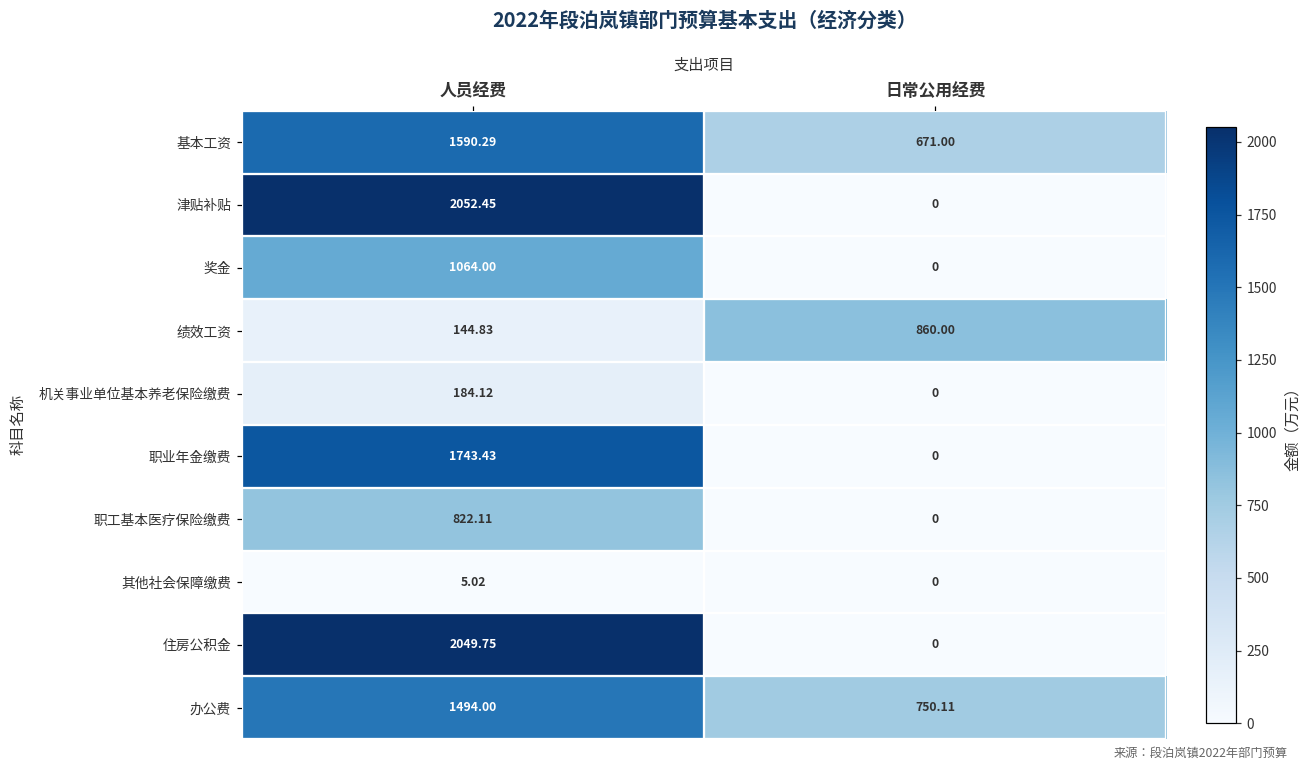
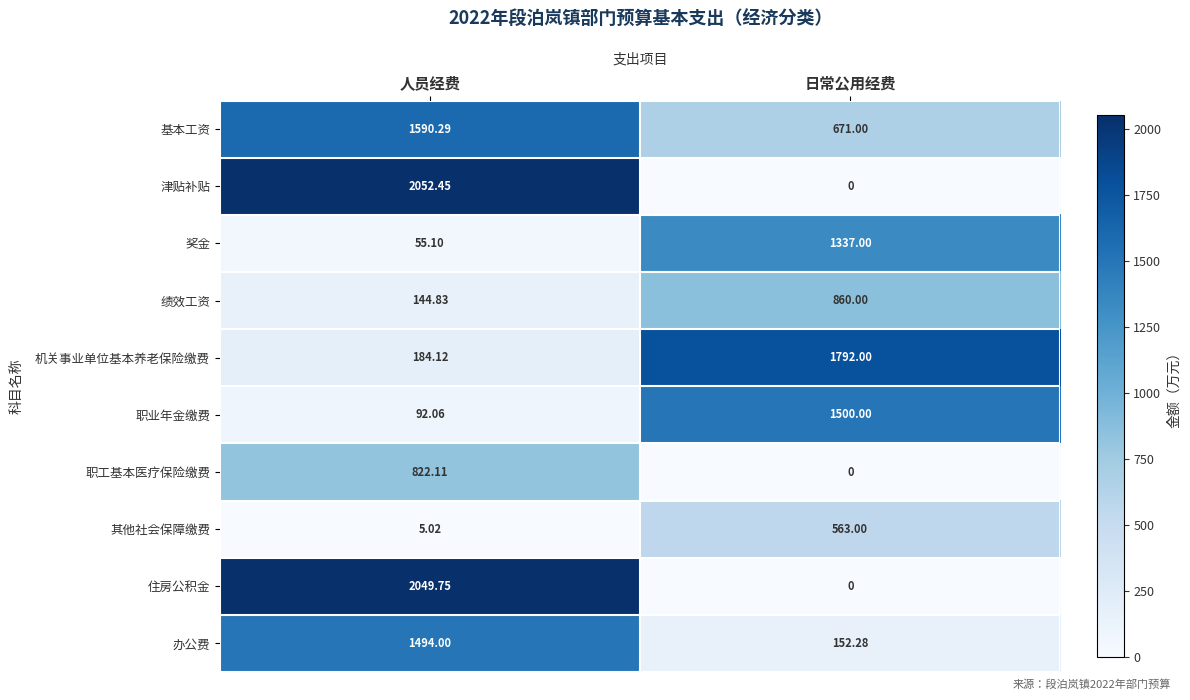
奖金, 人员经费: 1064.00 -> 55.10
奖金, 日常公用经费: 0 -> 1337.00
机关事业单位基本养老保险缴费, 日常公用经费: 0 -> 1792.00
职业年金缴费, 人员经费: 1743.43 -> 92.06
职业年金缴费, 日常公用经费: 0 -> 1500.00
其他社会保障缴费, 日常公用经费: 0 -> 563.00
办公费, 日常公用经费: 750.11 -> 152.28
